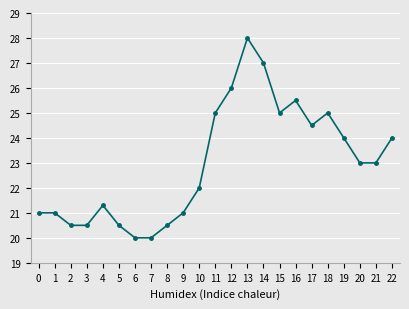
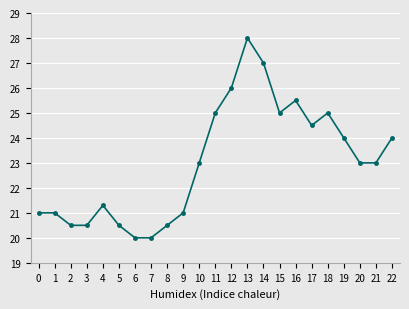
10: 22 -> 23
